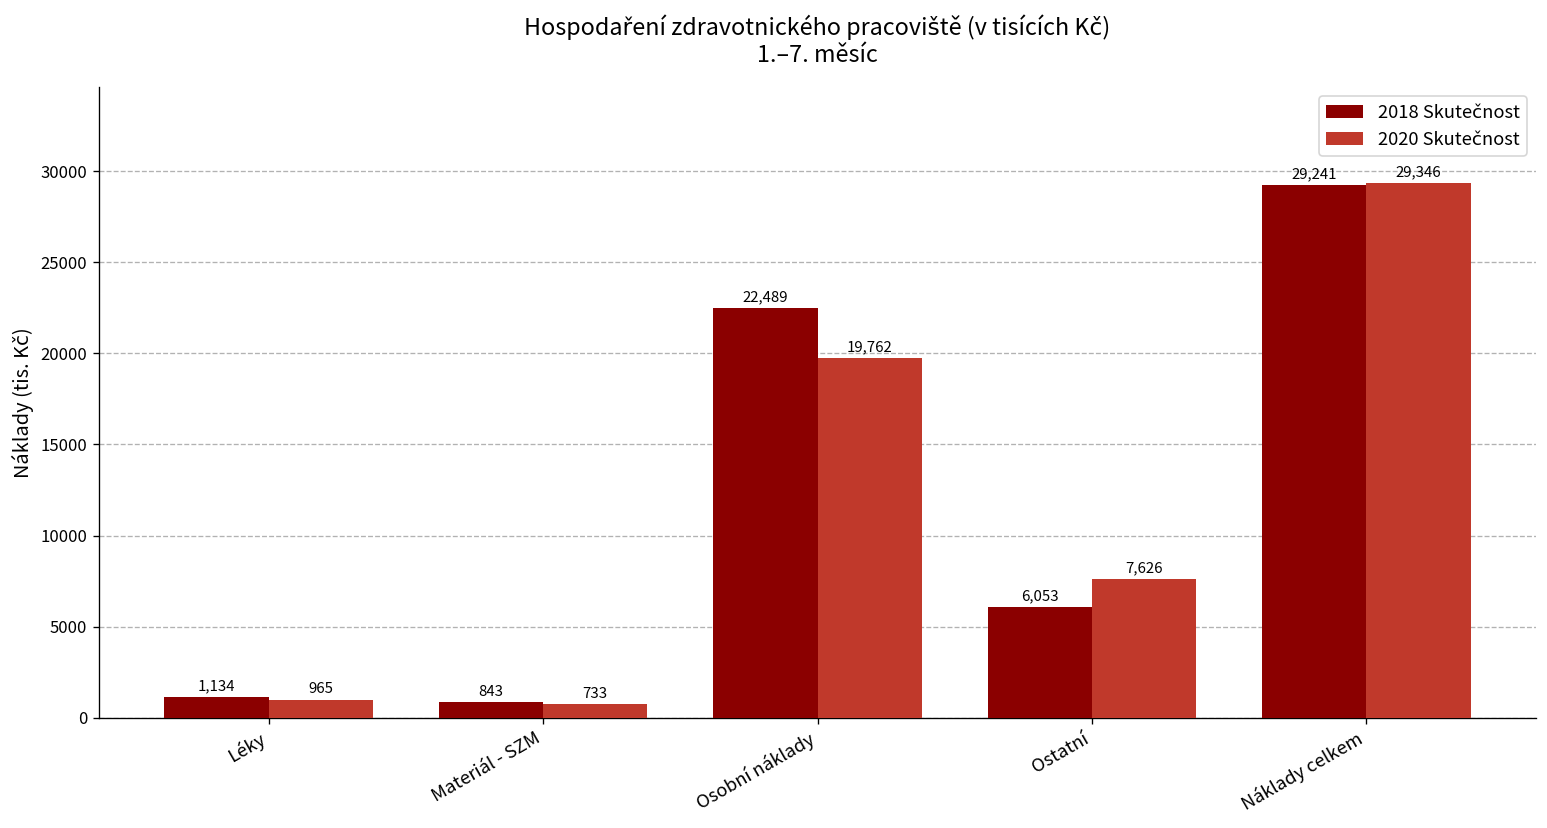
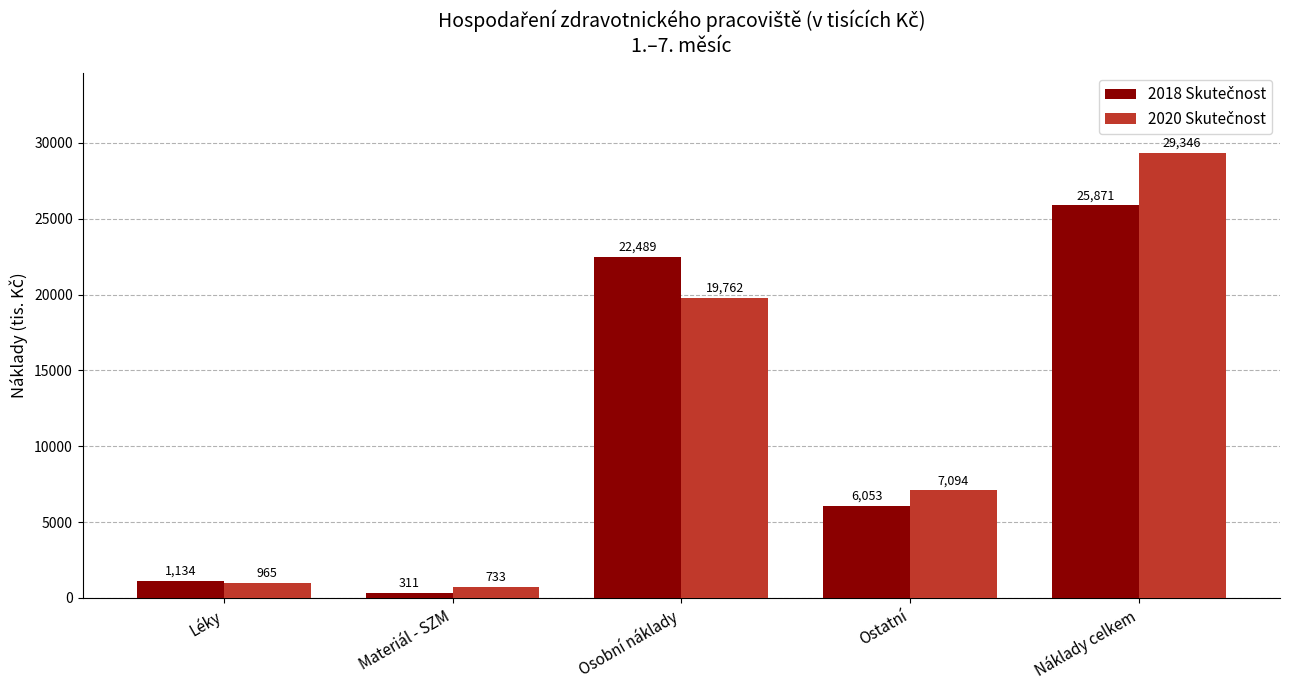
2018 Skutečnost, Materiál - SZM: 843 -> 311
2020 Skutečnost, Ostatní: 7,626 -> 7,094
2018 Skutečnost, Náklady celkem: 29,241 -> 25,871
